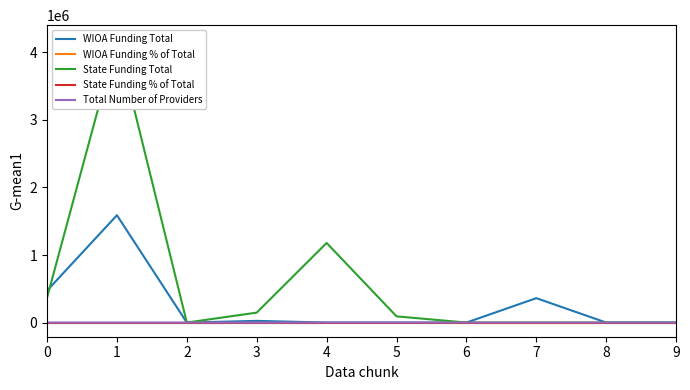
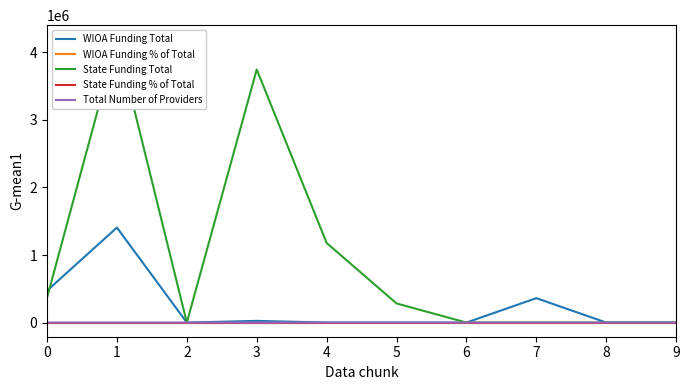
WIOA Funding Total, 1: 1600000 -> 1400000
State Funding Total, 3: 100000 -> 3700000
State Funding Total, 5: 100000 -> 300000
